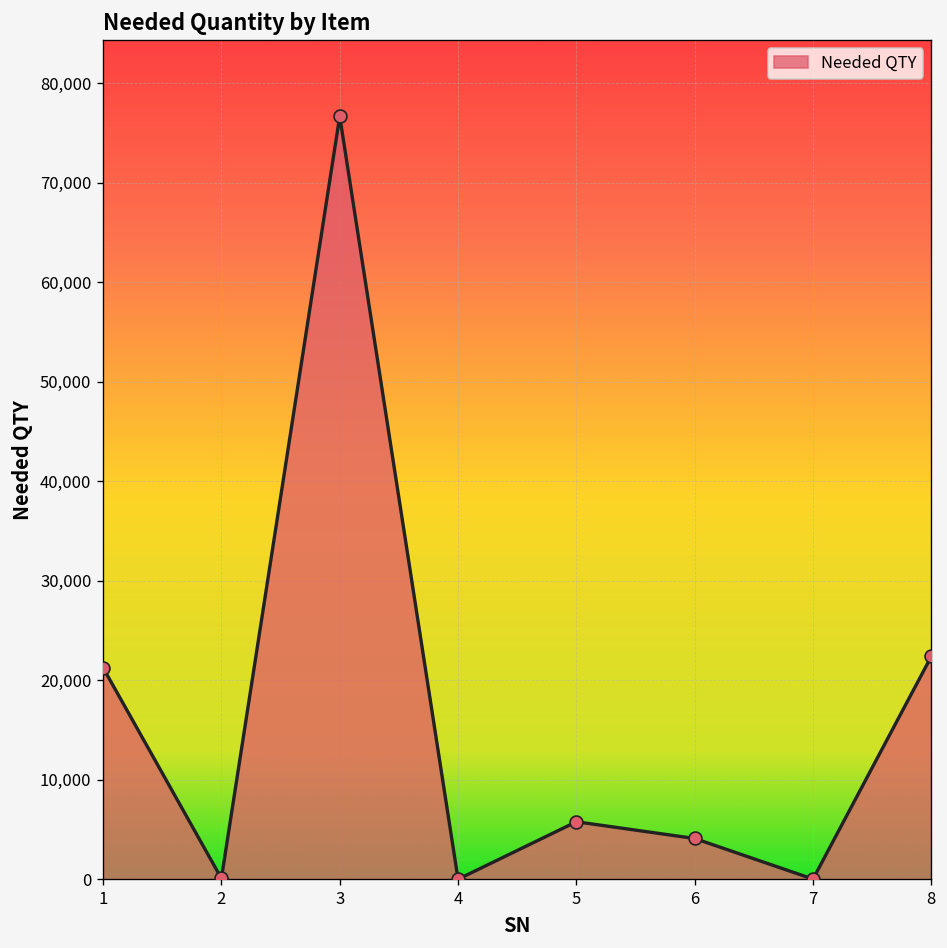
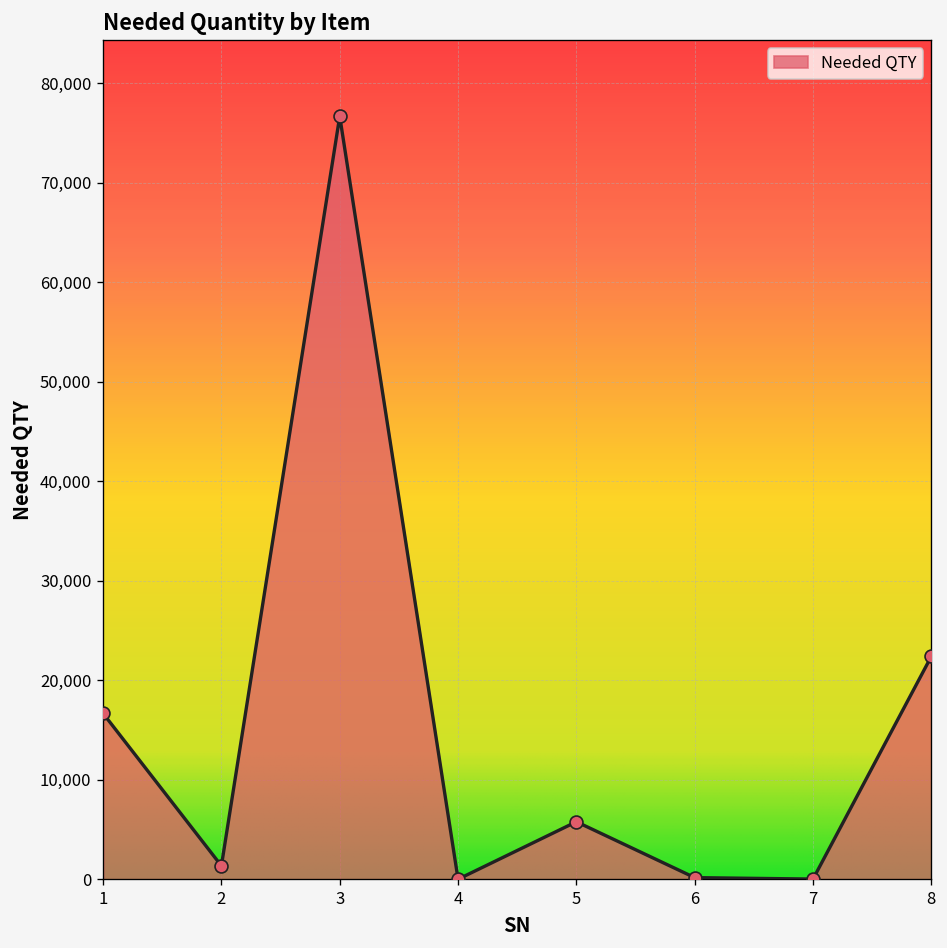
1: 21,000 -> 17,000
2: 0 -> 1,000
6: 4,000 -> 0
